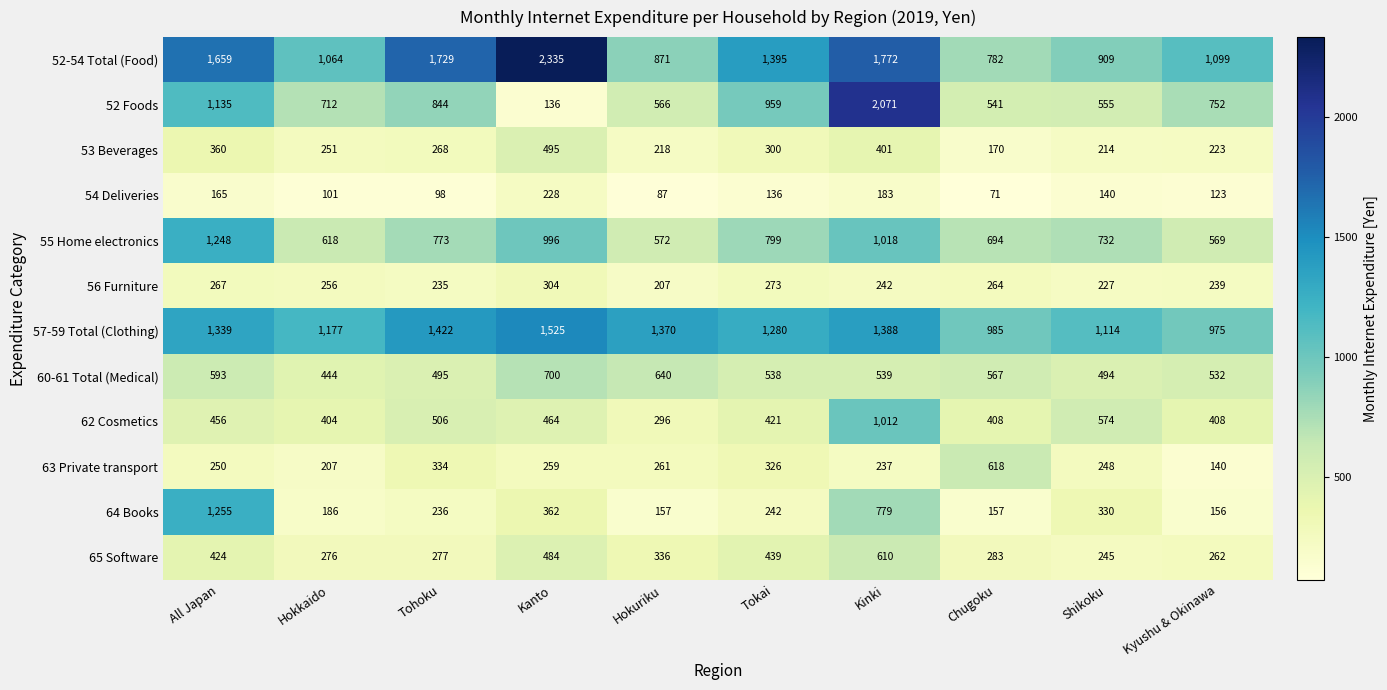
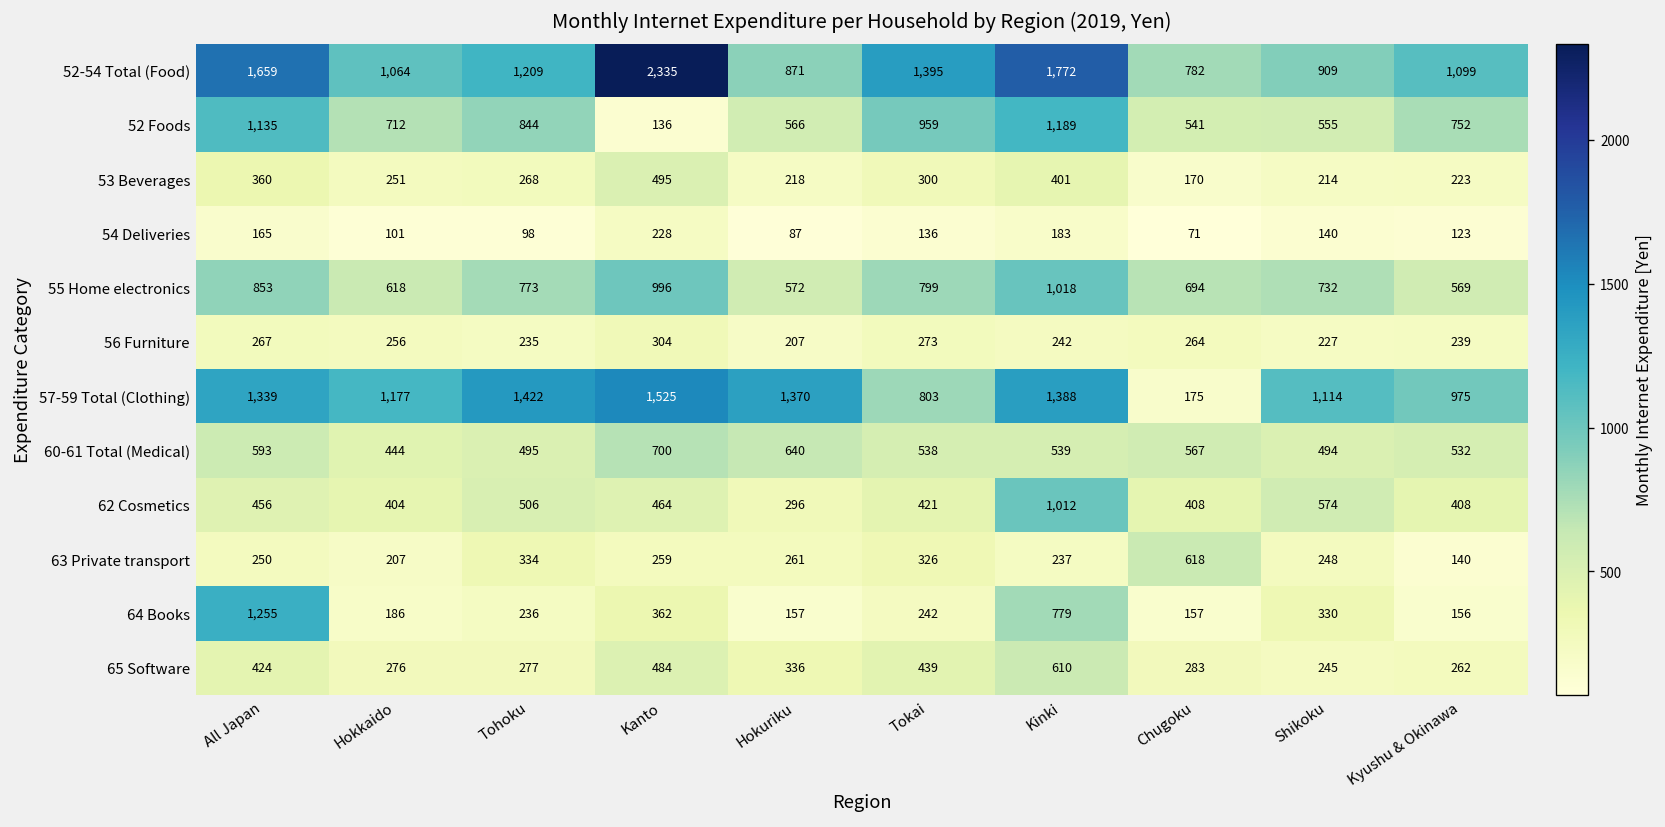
52-54 Total (Food), Tohoku: 1,729 -> 1,209
52 Foods, Kinki: 2,071 -> 1,189
55 Home electronics, All Japan: 1,248 -> 853
57-59 Total (Clothing), Tokai: 1,280 -> 803
57-59 Total (Clothing), Chugoku: 985 -> 175
